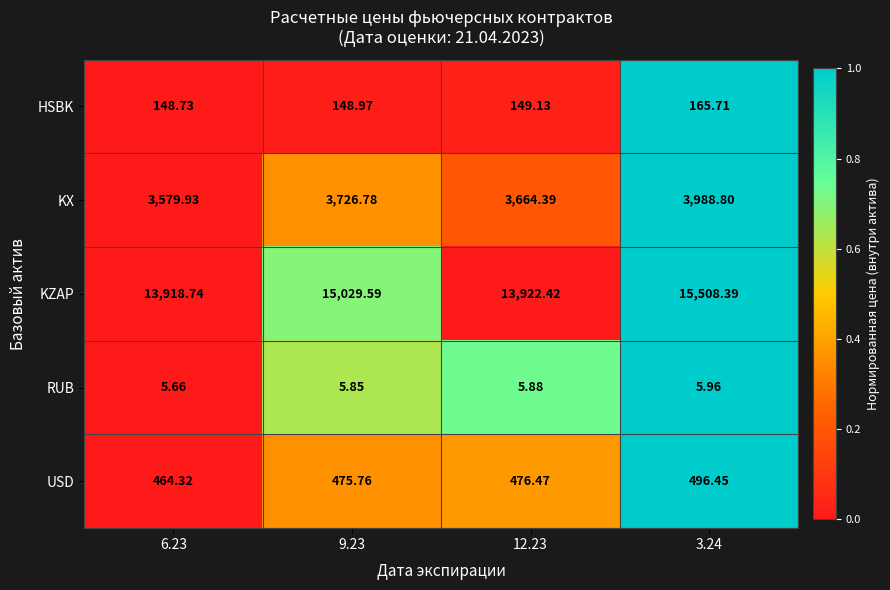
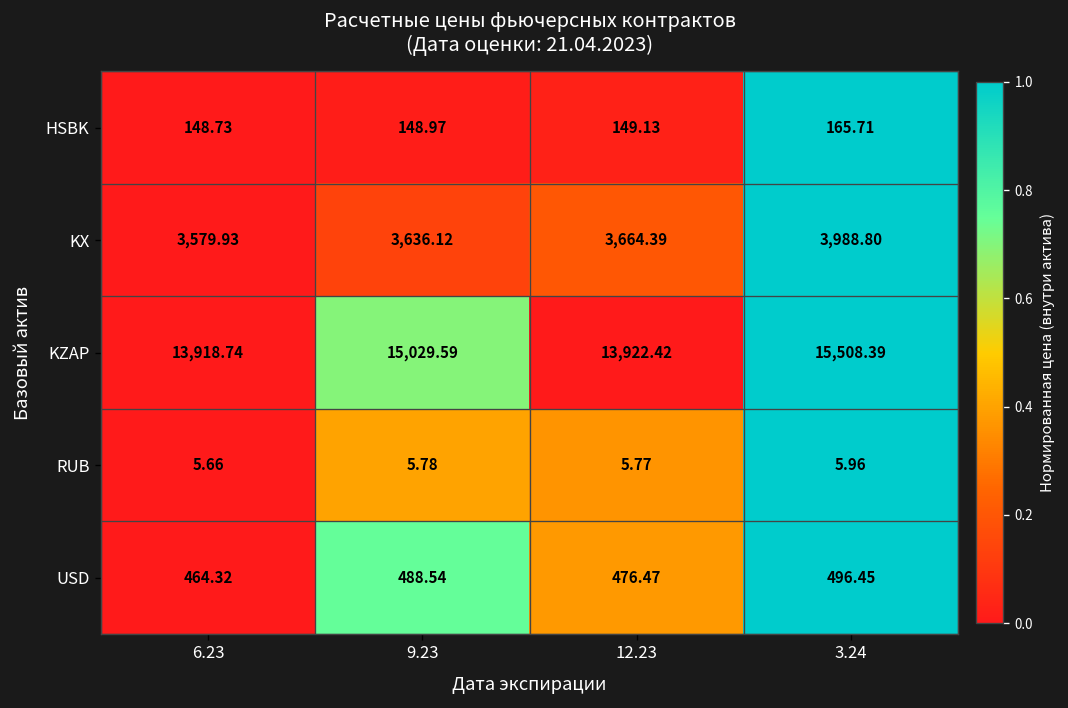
KX, 9.23: 3,726.78 -> 3,636.12
RUB, 9.23: 5.85 -> 5.78
RUB, 12.23: 5.88 -> 5.77
USD, 9.23: 475.76 -> 488.54
